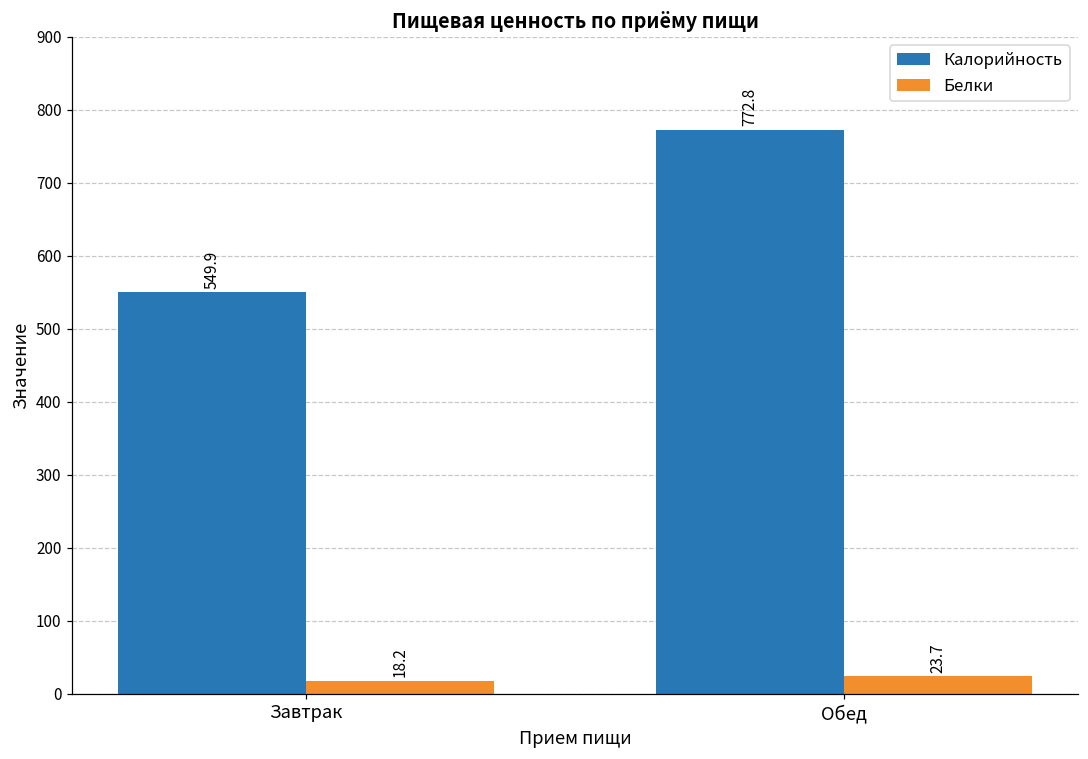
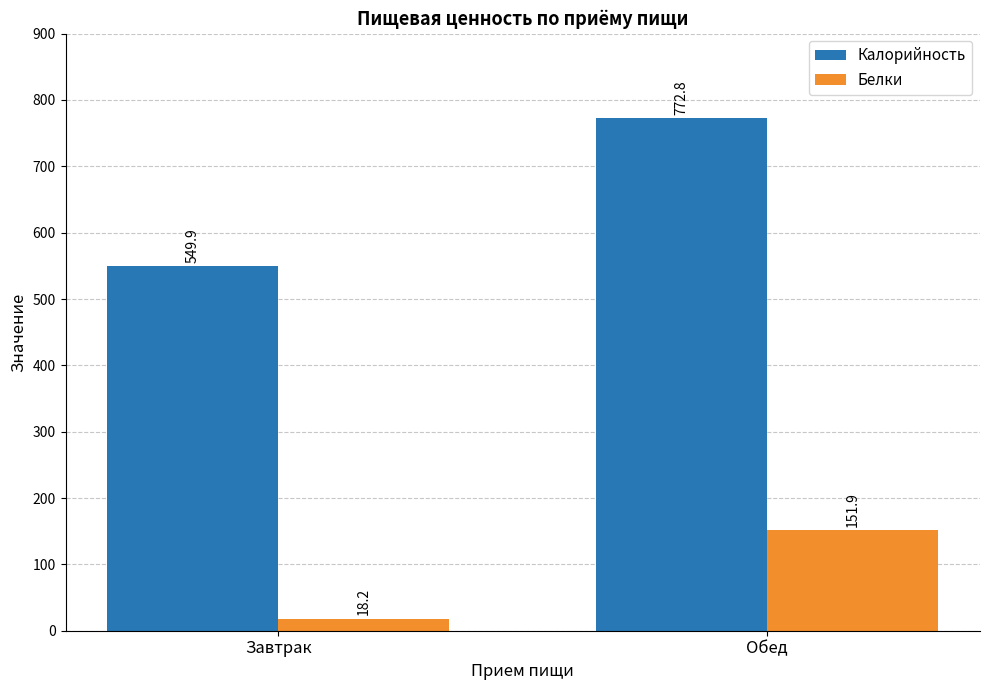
Белки, Обед: 23.7 -> 151.9
